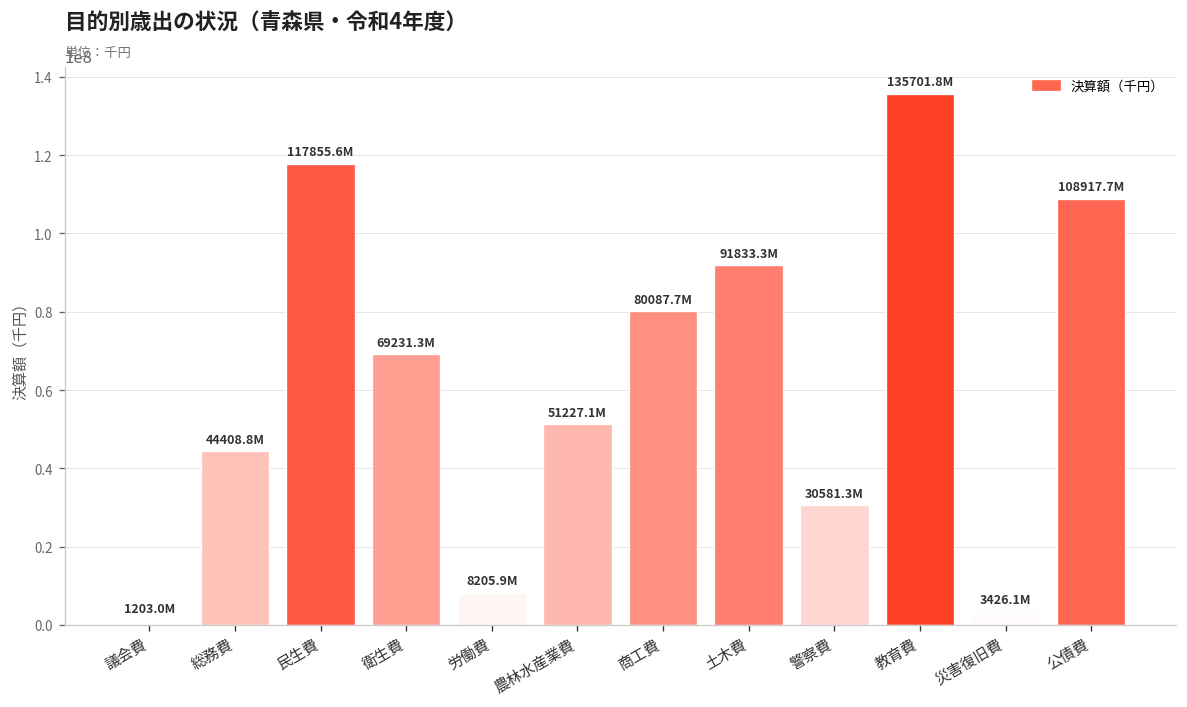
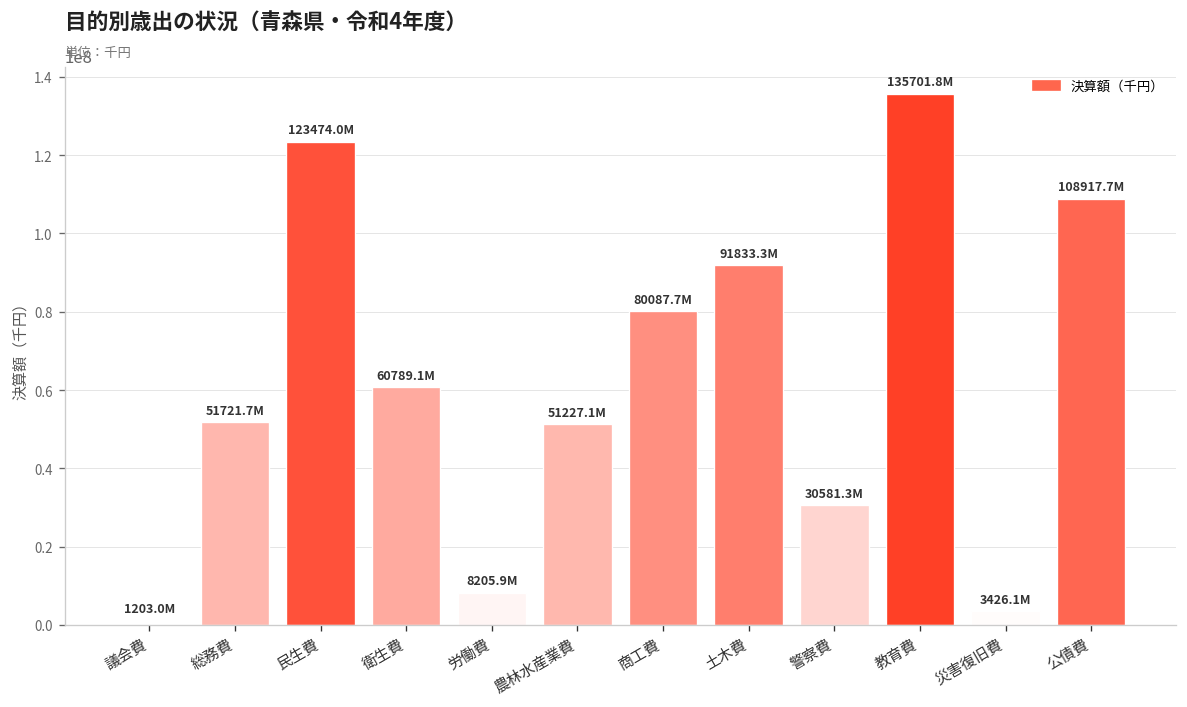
総務費: 44408.8M -> 51721.7M
民生費: 117855.6M -> 123474.0M
衛生費: 69231.3M -> 60789.1M
